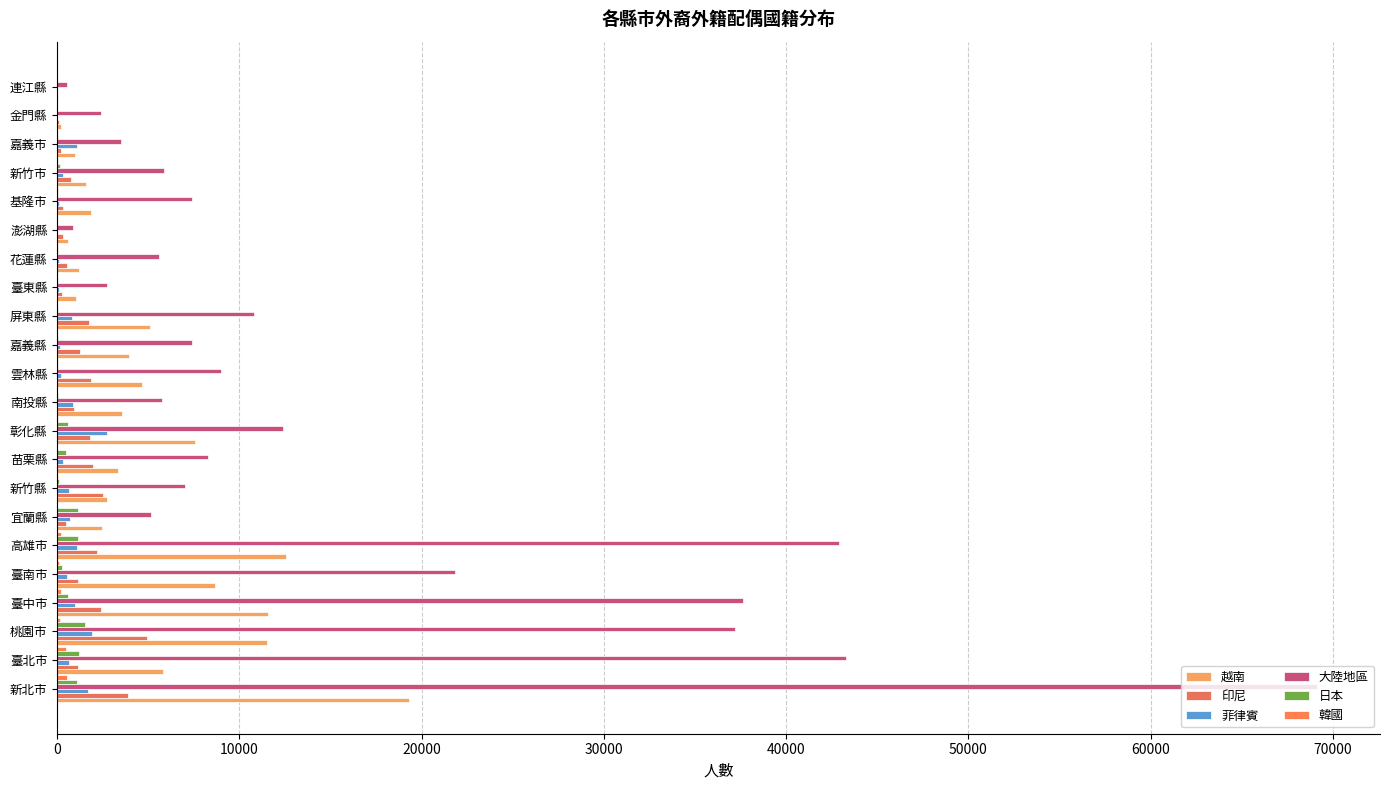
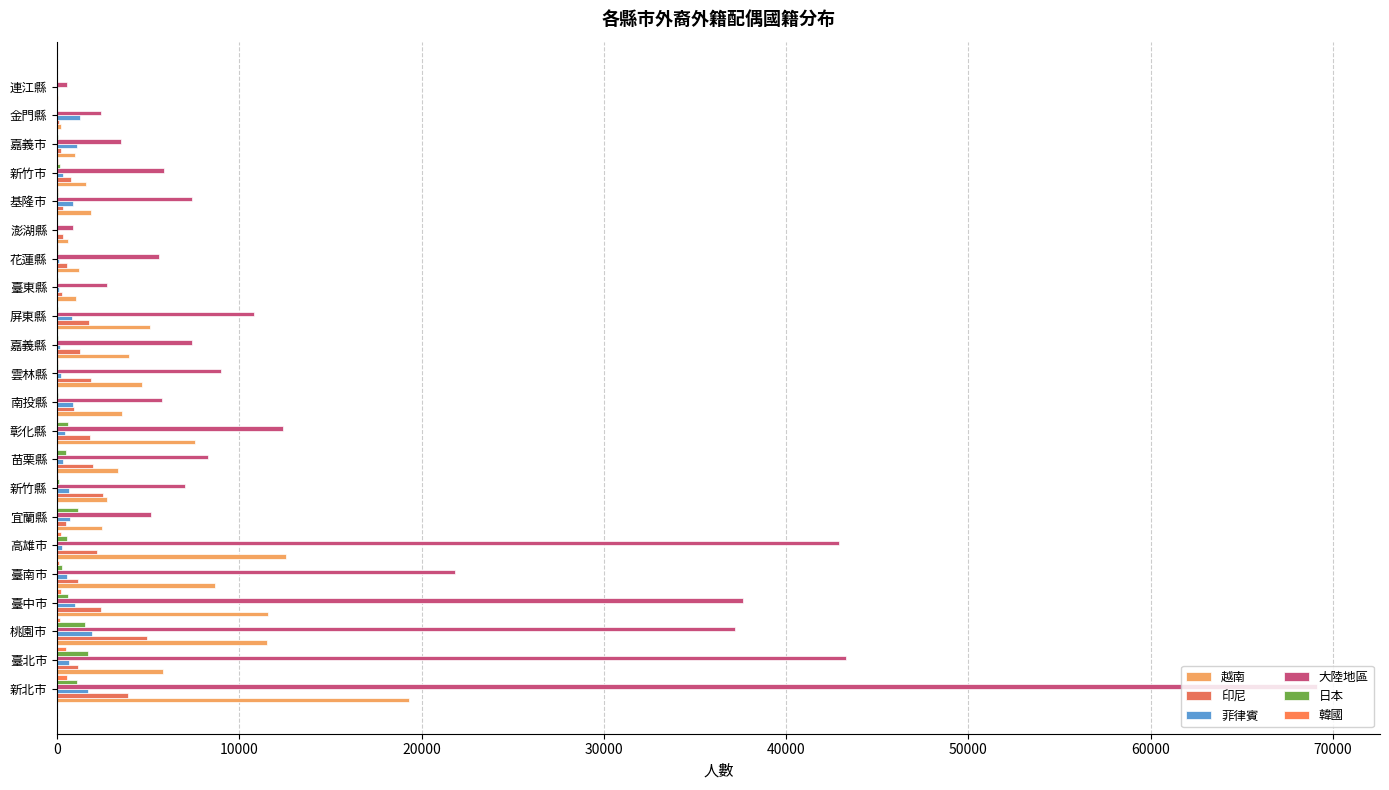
菲律賓, 金門縣: 0 -> 1200
菲律賓, 基隆市: 100 -> 800
菲律賓, 彰化縣: 2700 -> 400
日本, 高雄市: 1100 -> 500
菲律賓, 高雄市: 1100 -> 300
日本, 臺北市: 1200 -> 1700
